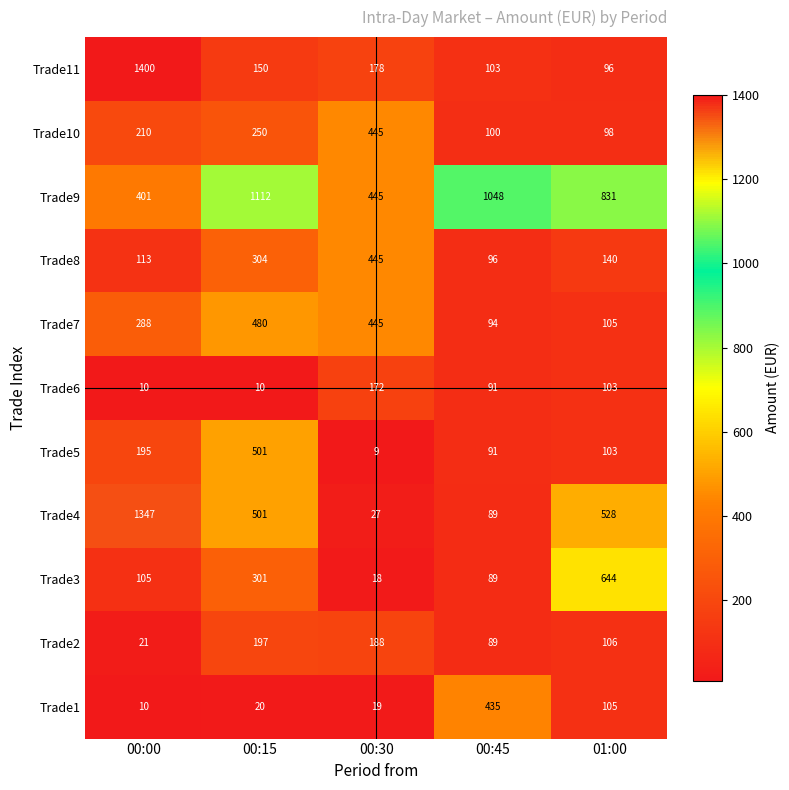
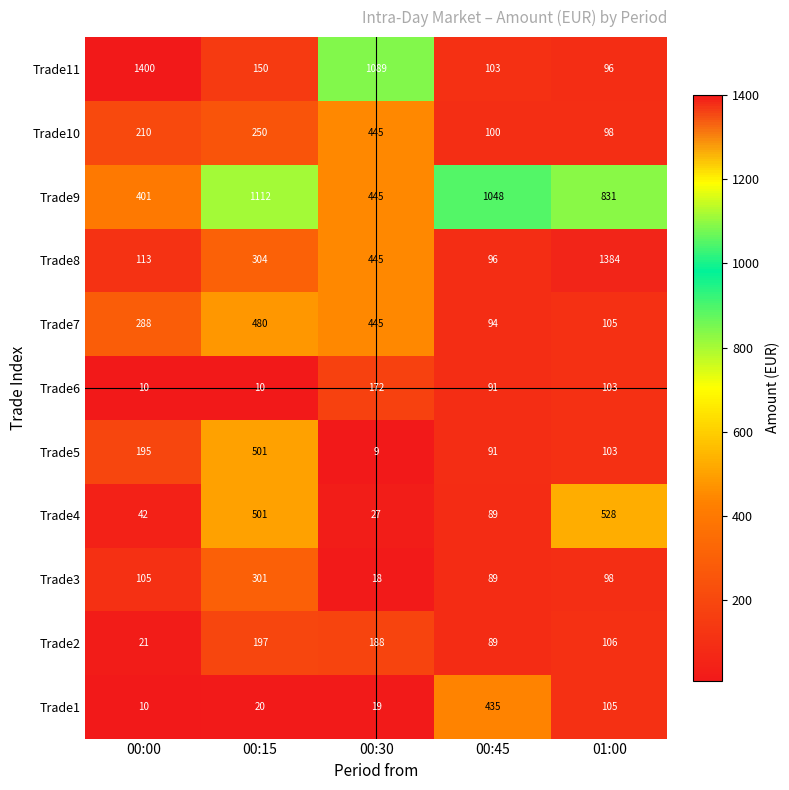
Trade11, 00:30: 178 -> 1089
Trade8, 01:00: 140 -> 1384
Trade4, 00:00: 1347 -> 42
Trade3, 01:00: 644 -> 98
